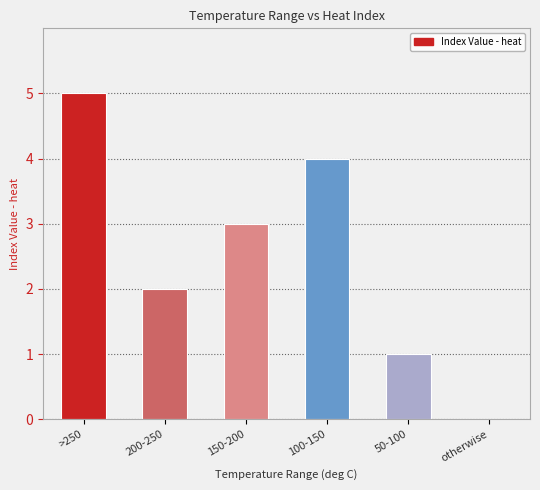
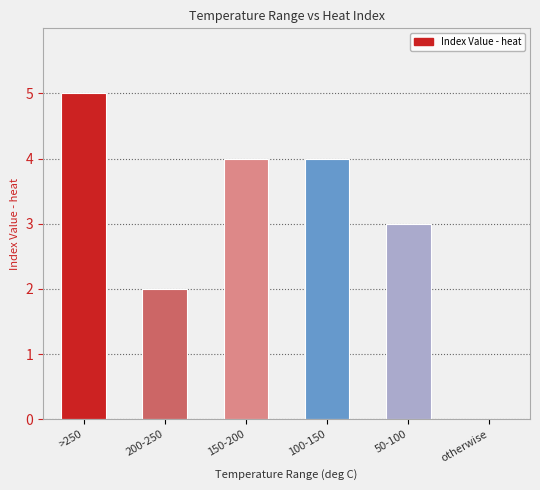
150-200: 3 -> 4
50-100: 1 -> 3
